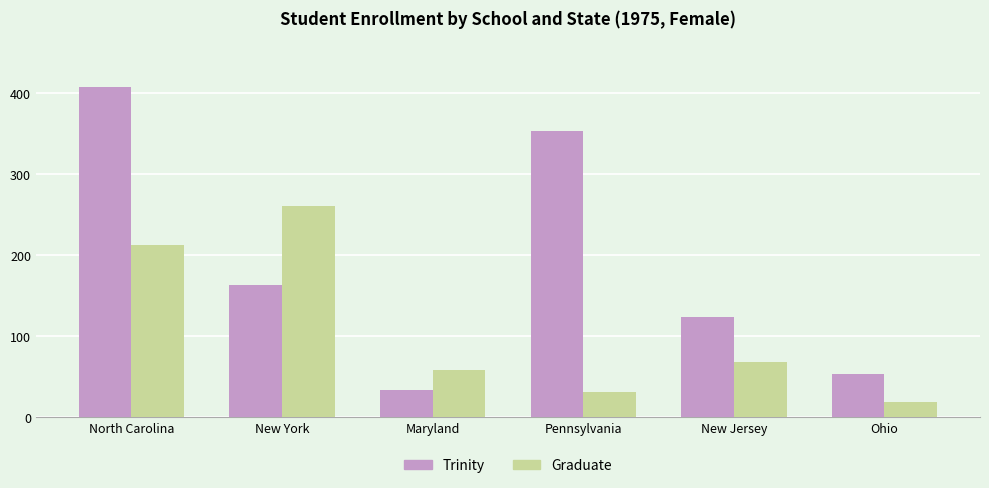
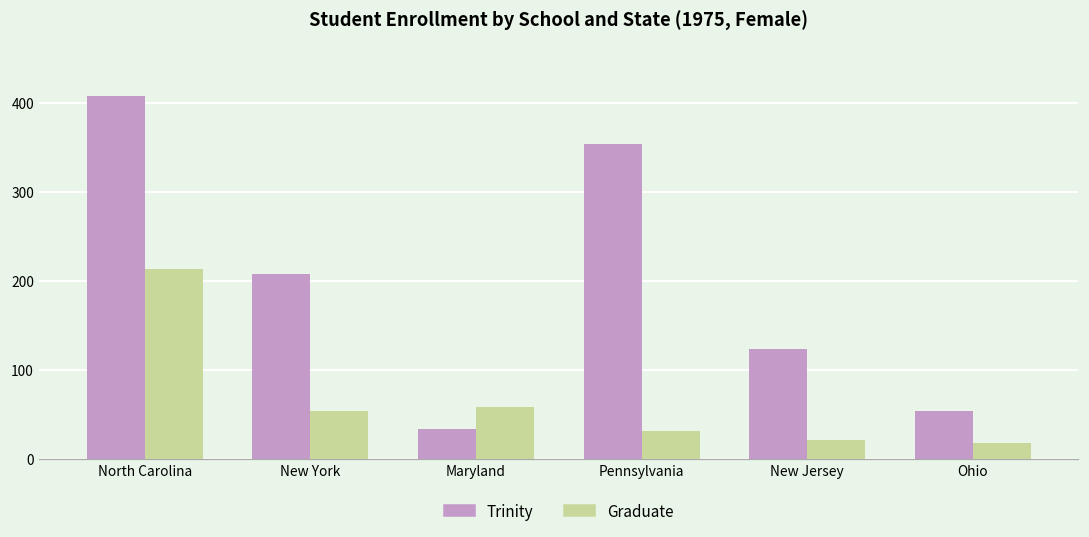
Trinity, New York: 160 -> 210
Graduate, New York: 260 -> 50
Graduate, New Jersey: 70 -> 20
